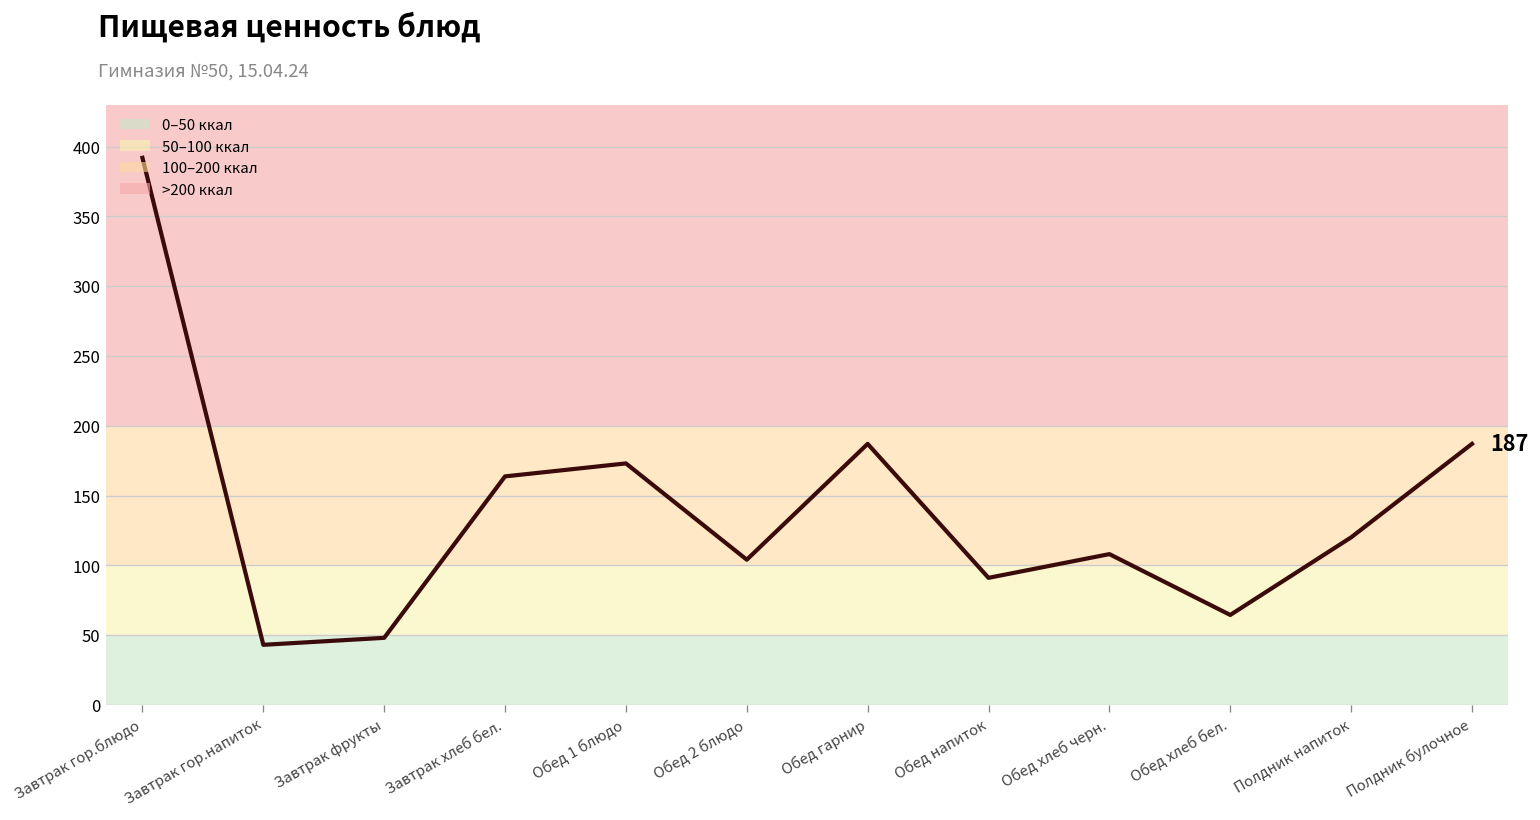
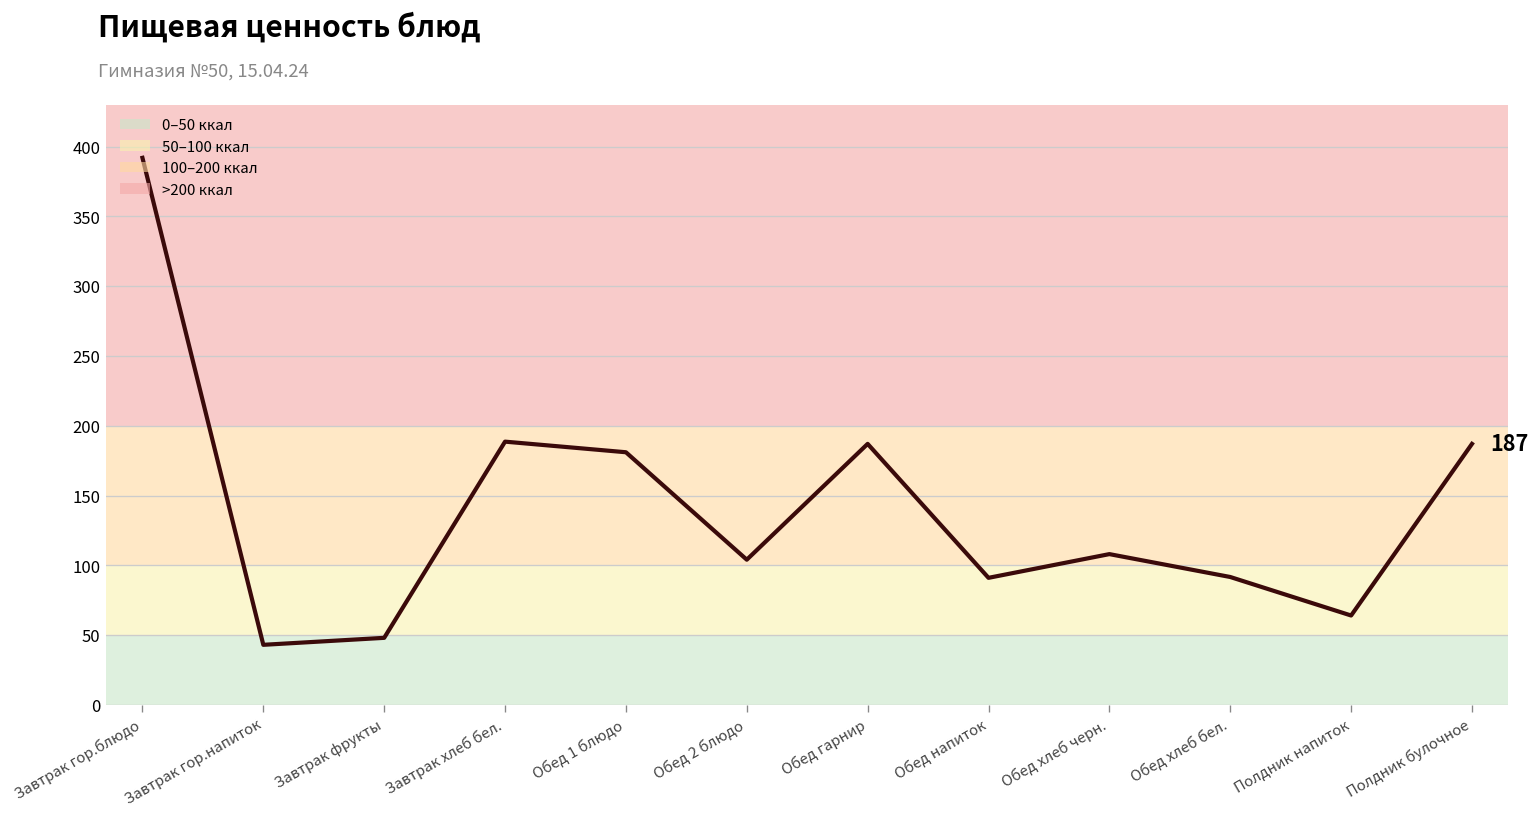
Завтрак хлеб бел.: 164 -> 189
Обед 1 блюдо: 173 -> 181
Обед хлеб бел.: 64 -> 92
Полдник напиток: 120 -> 64
